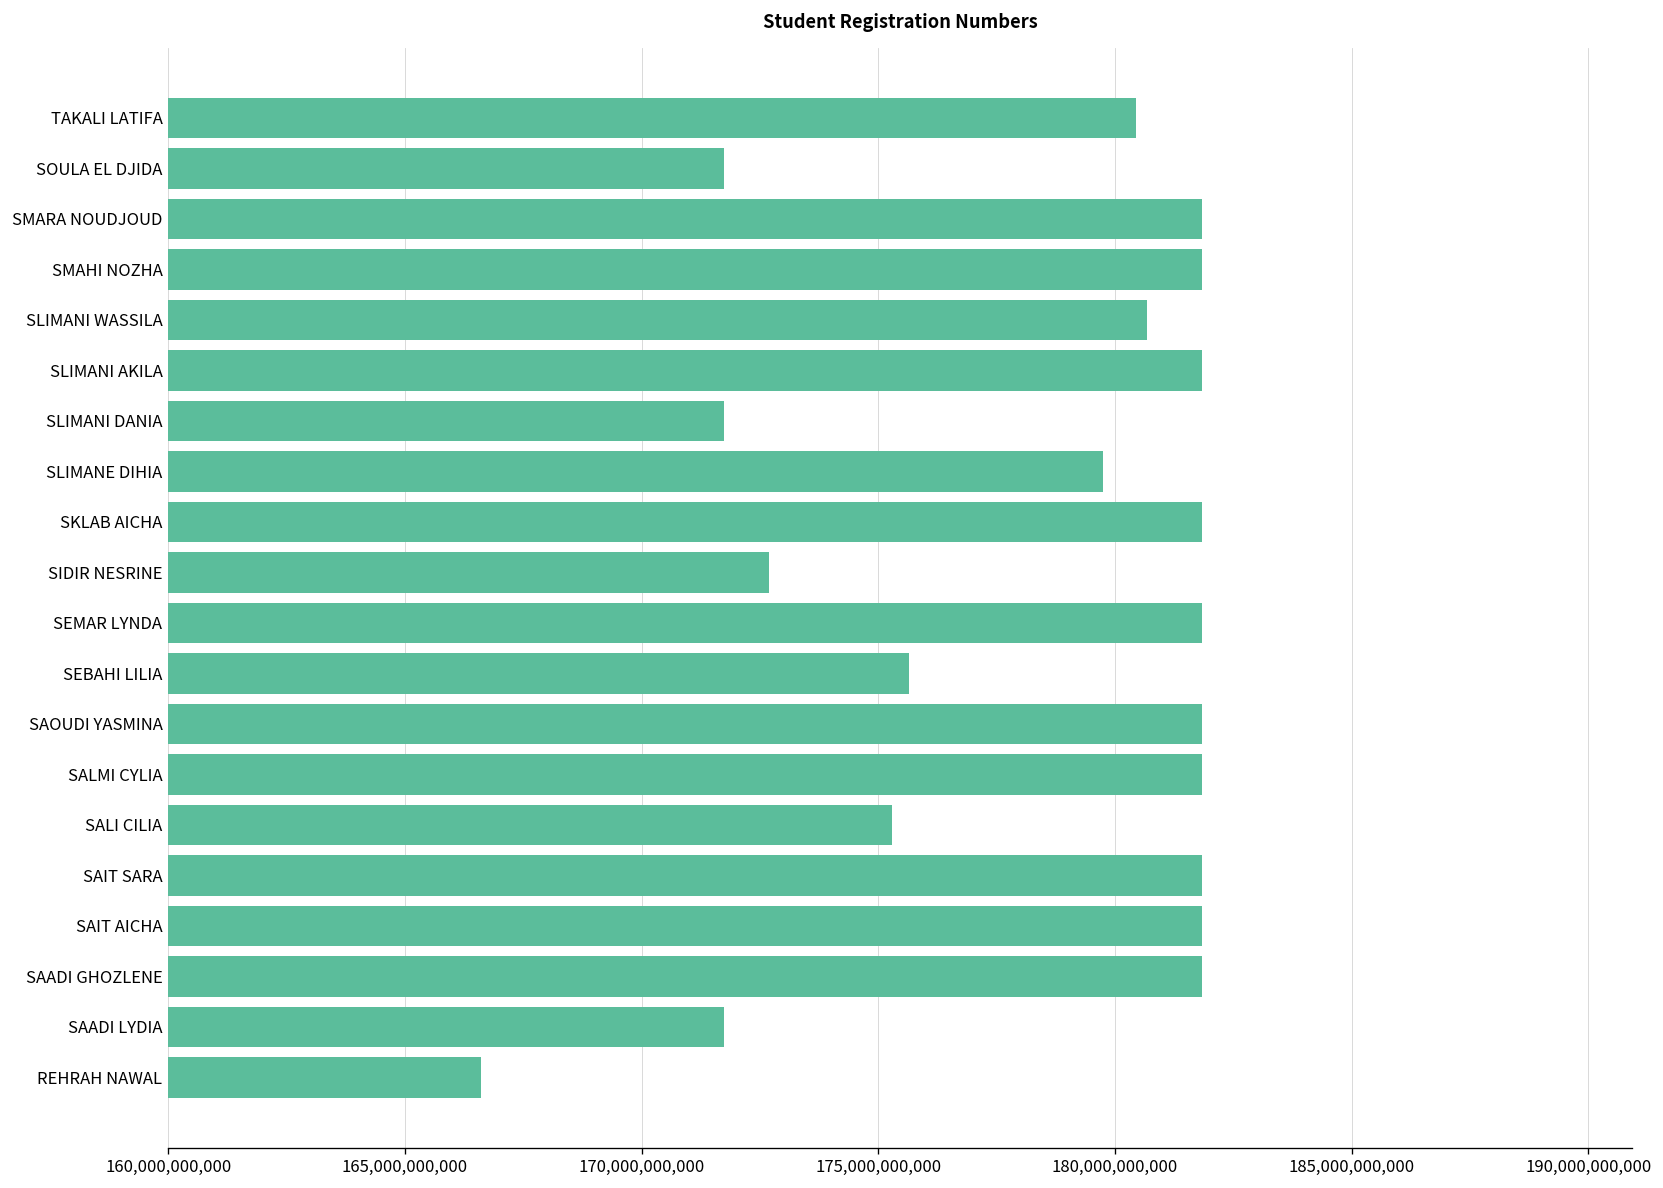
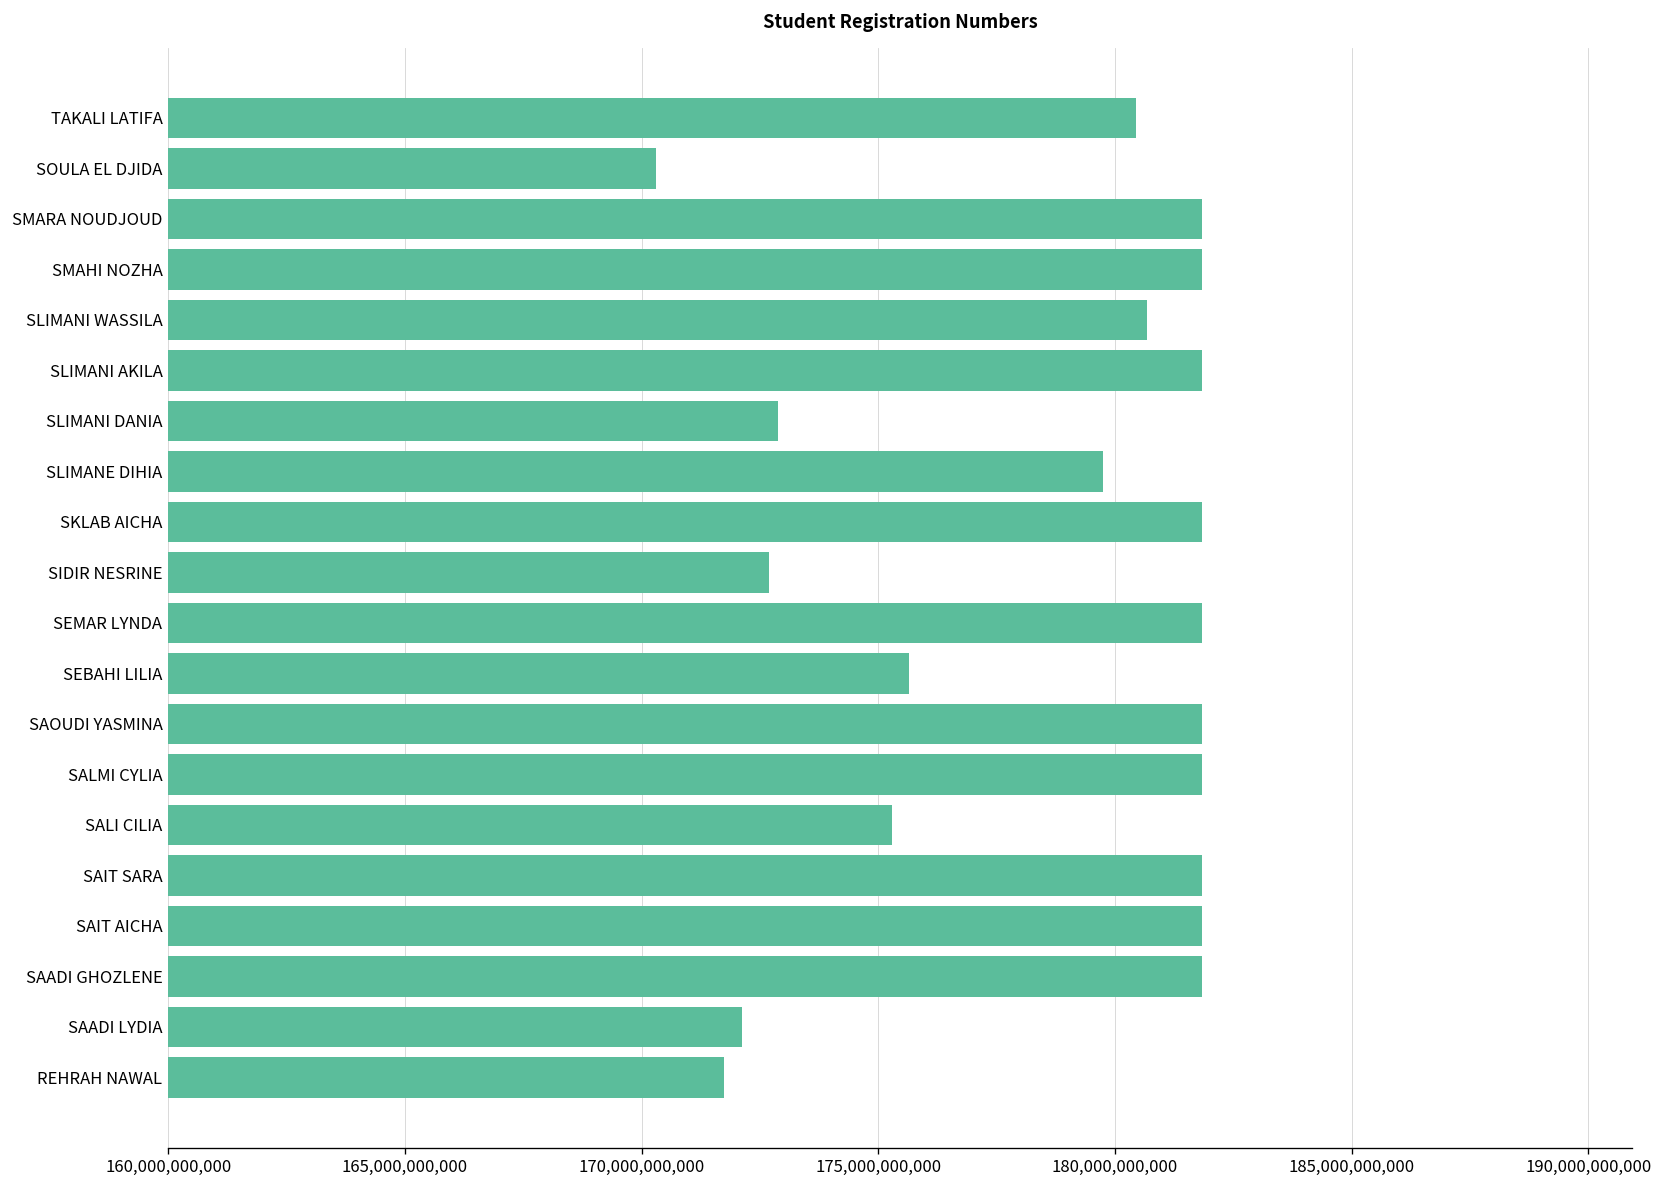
SOULA EL DJIDA: 171,700,000,000 -> 170,300,000,000
SLIMANI DANIA: 171,700,000,000 -> 172,900,000,000
SAADI LYDIA: 171,700,000,000 -> 172,100,000,000
REHRAH NAWAL: 166,600,000,000 -> 171,700,000,000
